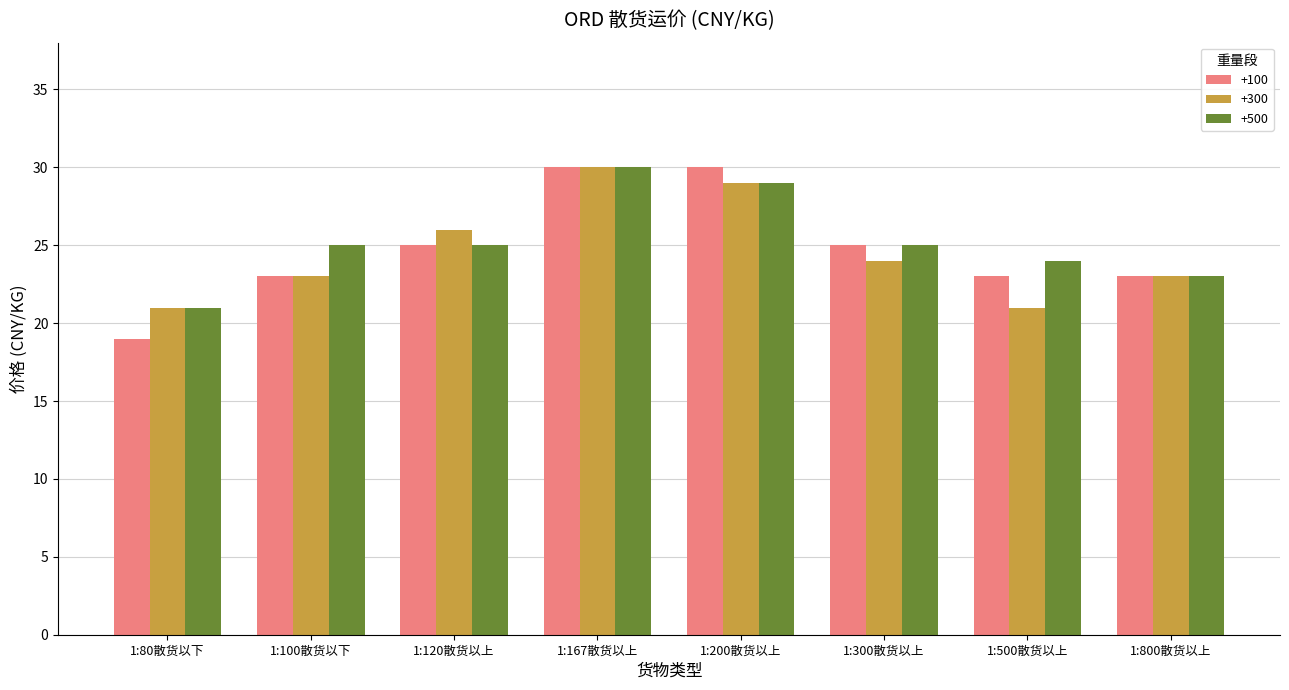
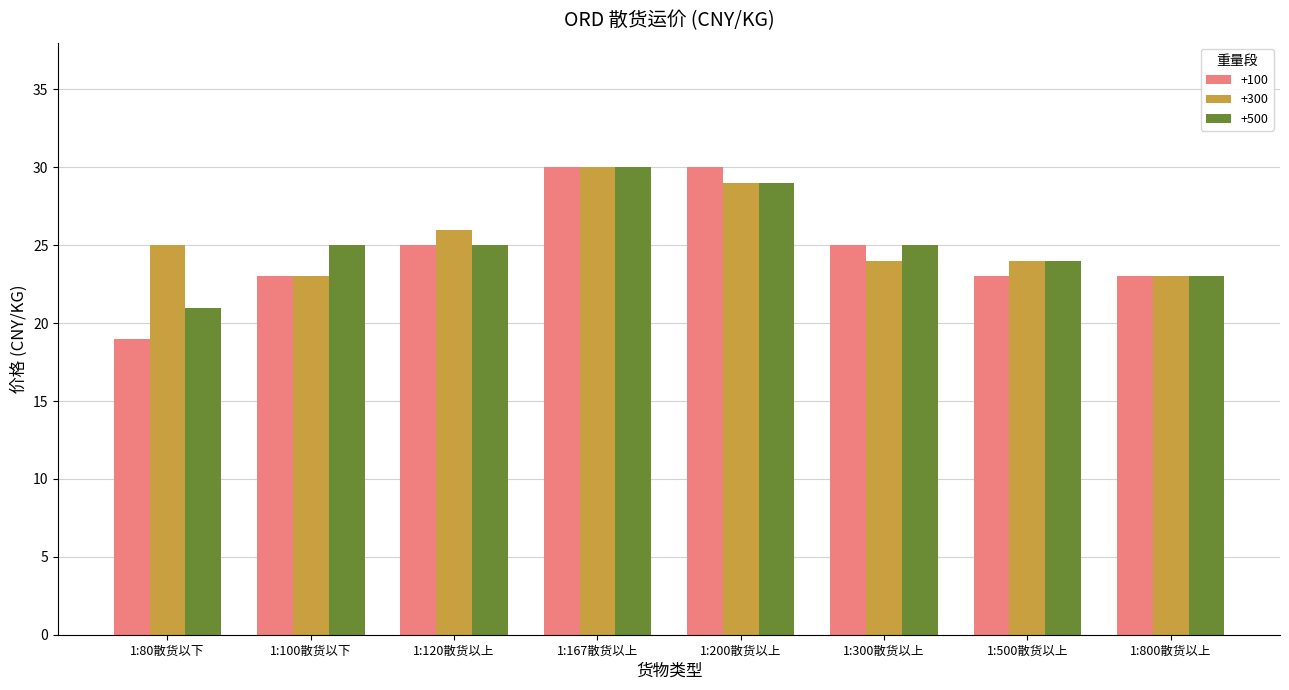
+300, 1:80散货以下: 21 -> 25
+300, 1:500散货以上: 21 -> 24
